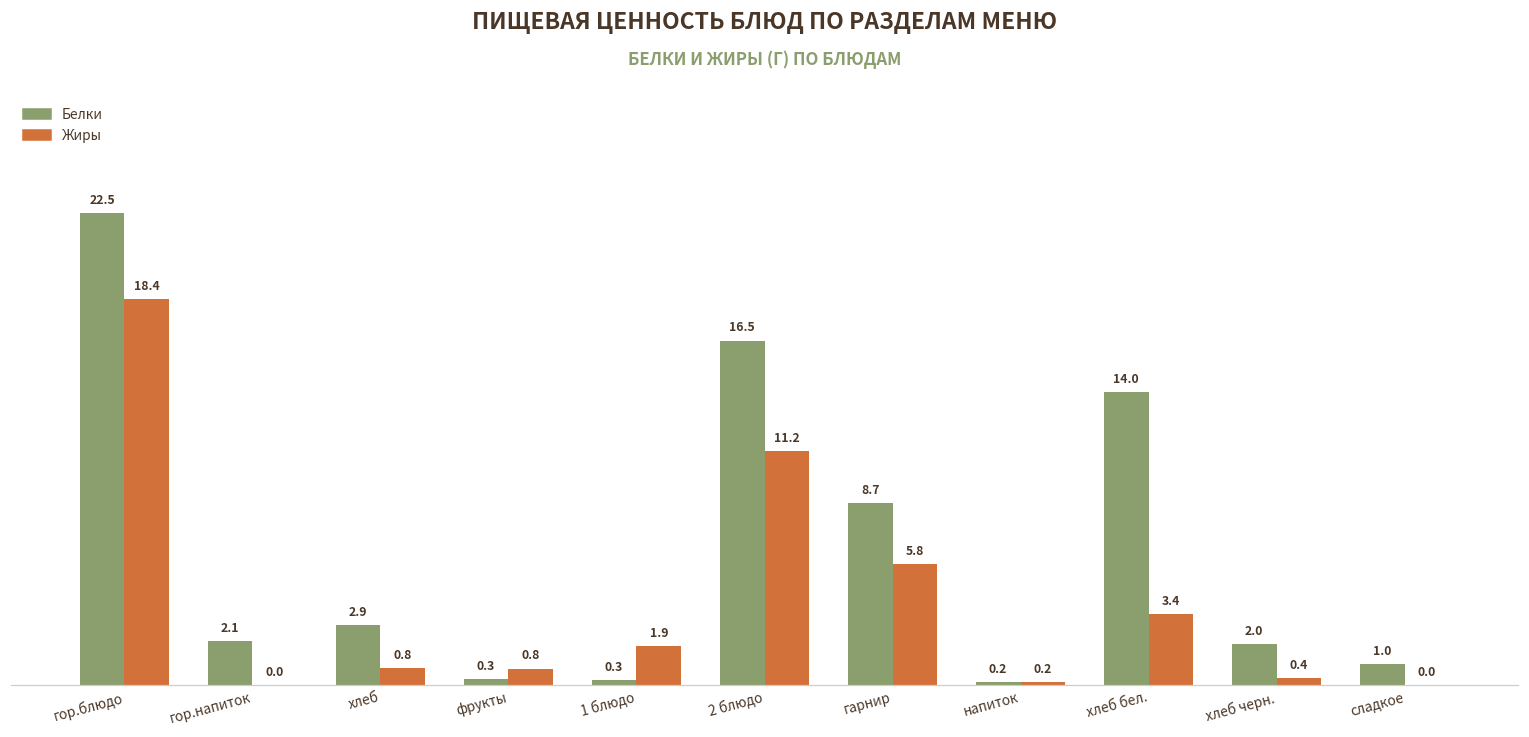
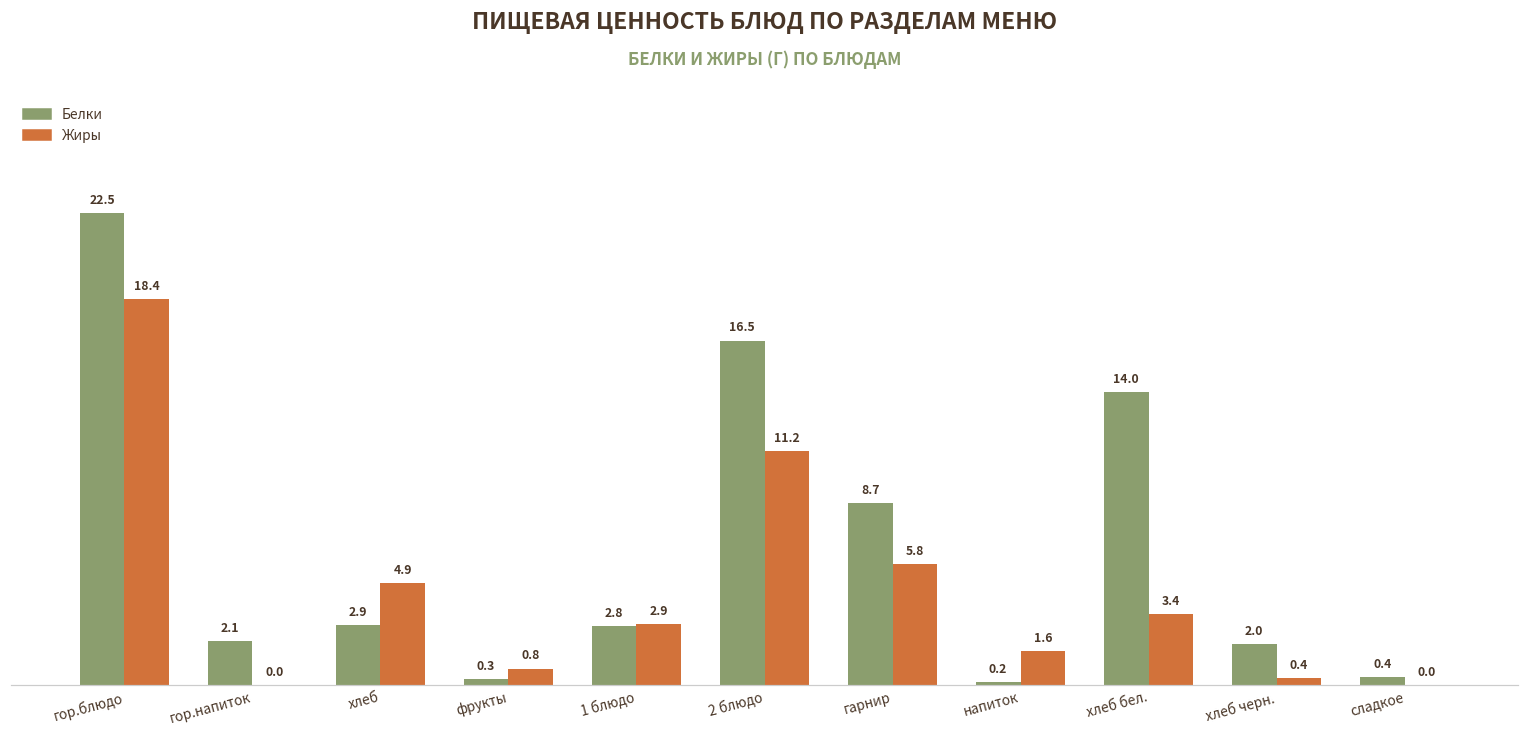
Жиры, хлеб: 0.8 -> 4.9
Белки, 1 блюдо: 0.3 -> 2.8
Жиры, 1 блюдо: 1.9 -> 2.9
Жиры, напиток: 0.2 -> 1.6
Белки, сладкое: 1.0 -> 0.4
